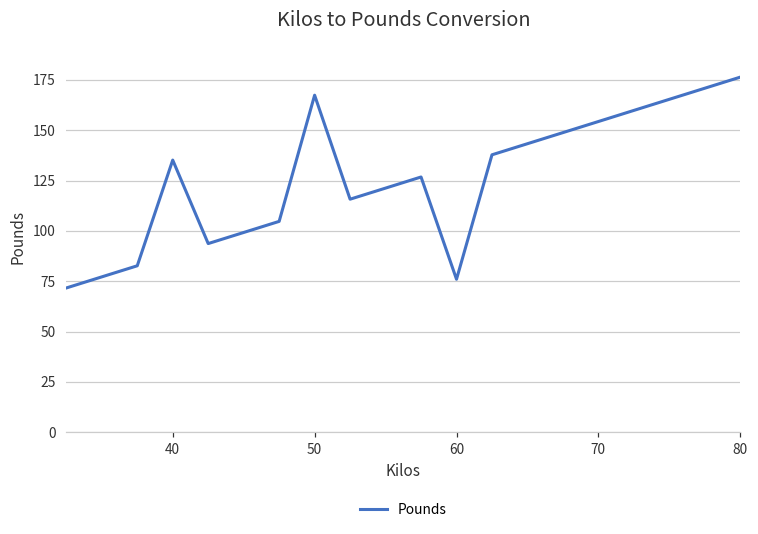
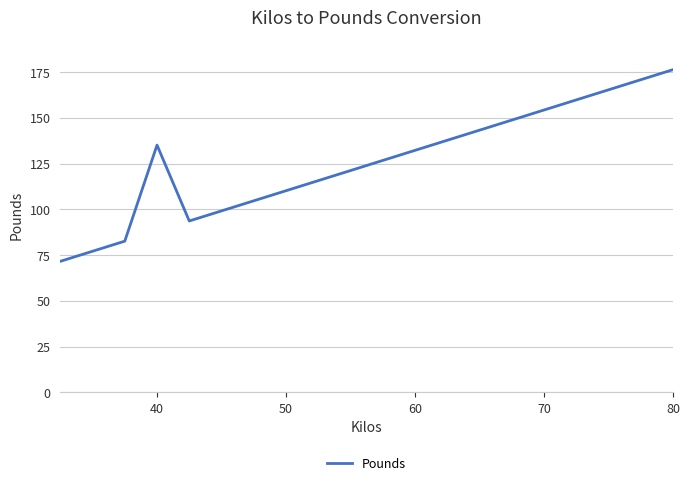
50: 167 -> 110
60: 76 -> 132
